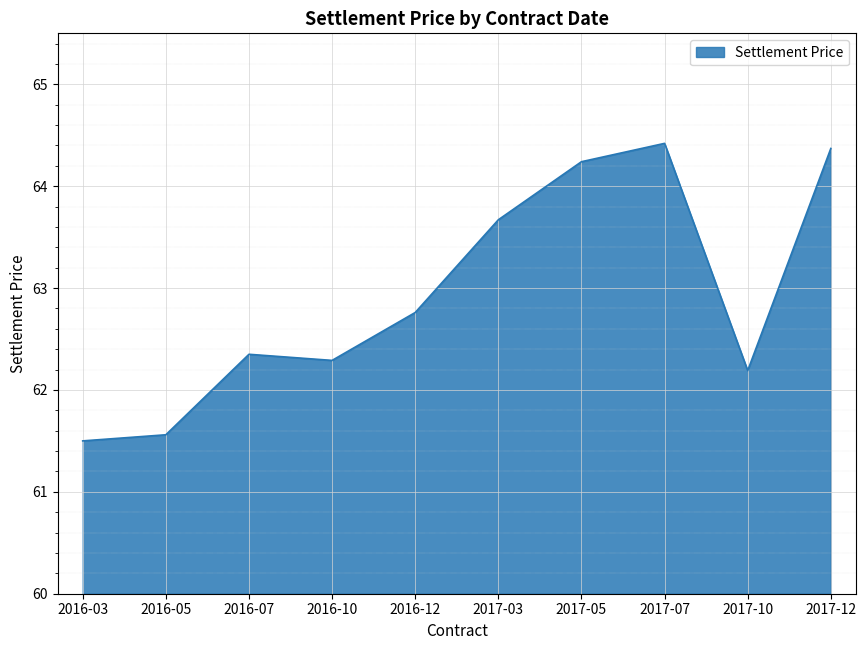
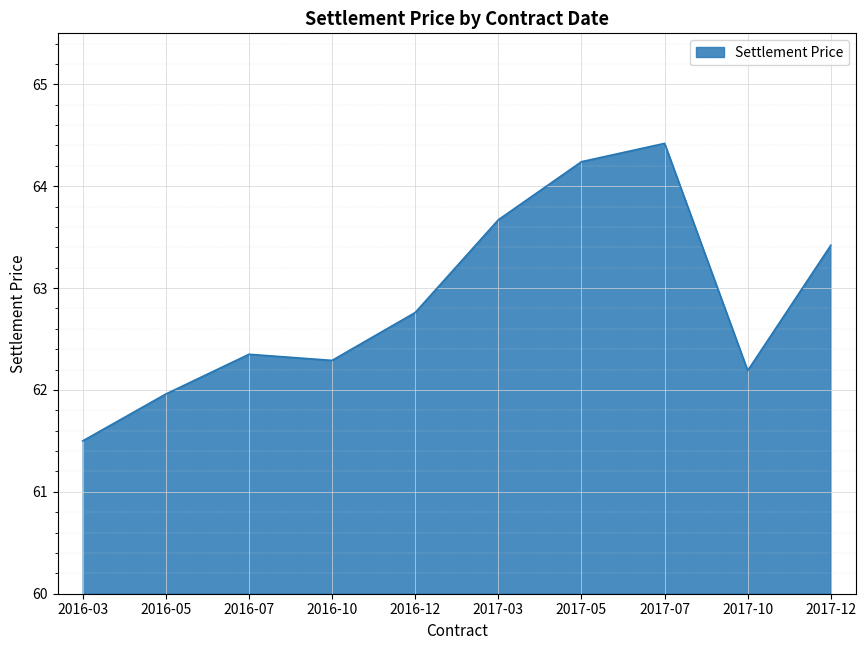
2016-05: 61.56 -> 61.96
2017-12: 64.37 -> 63.42
